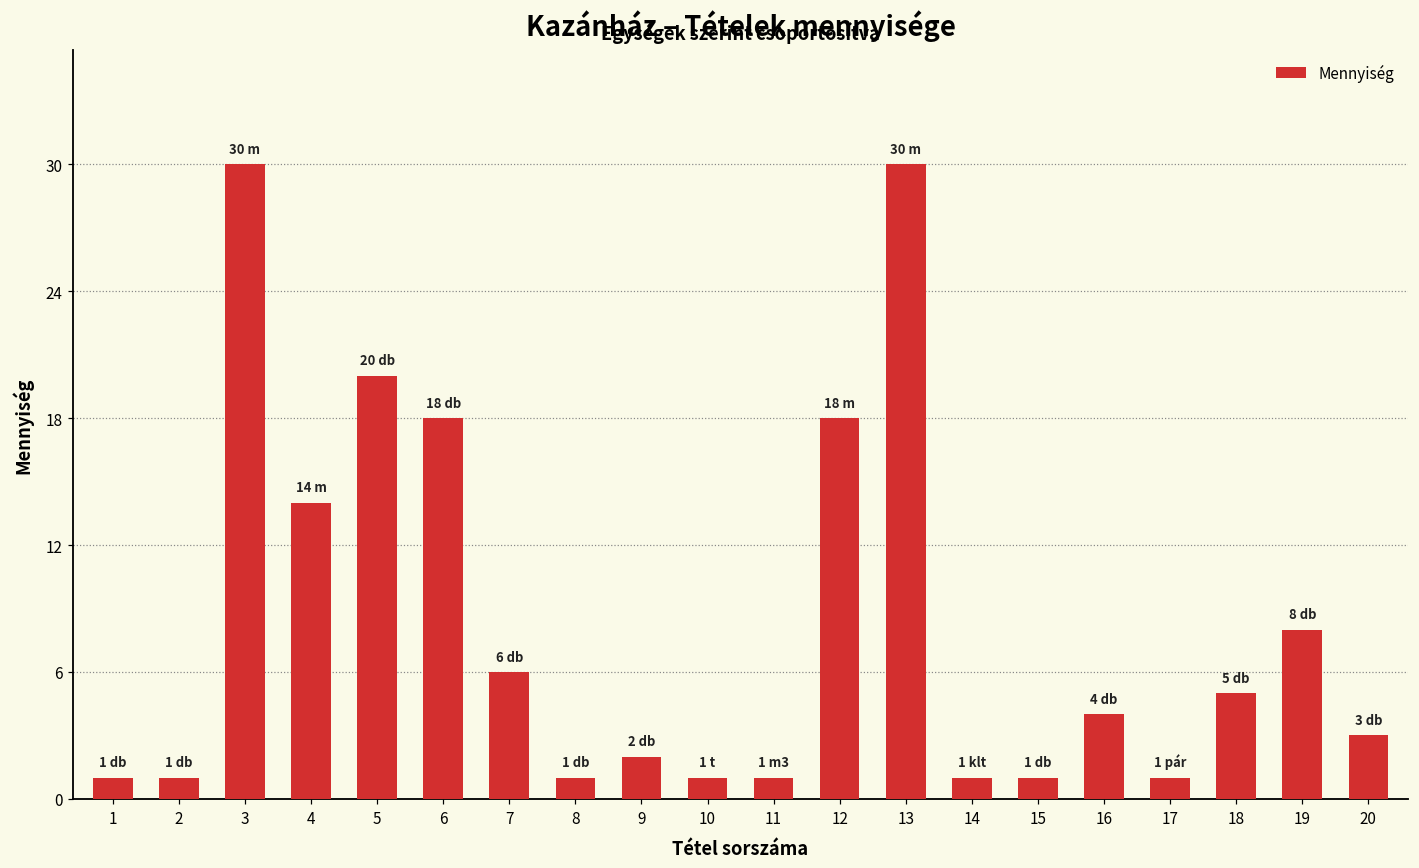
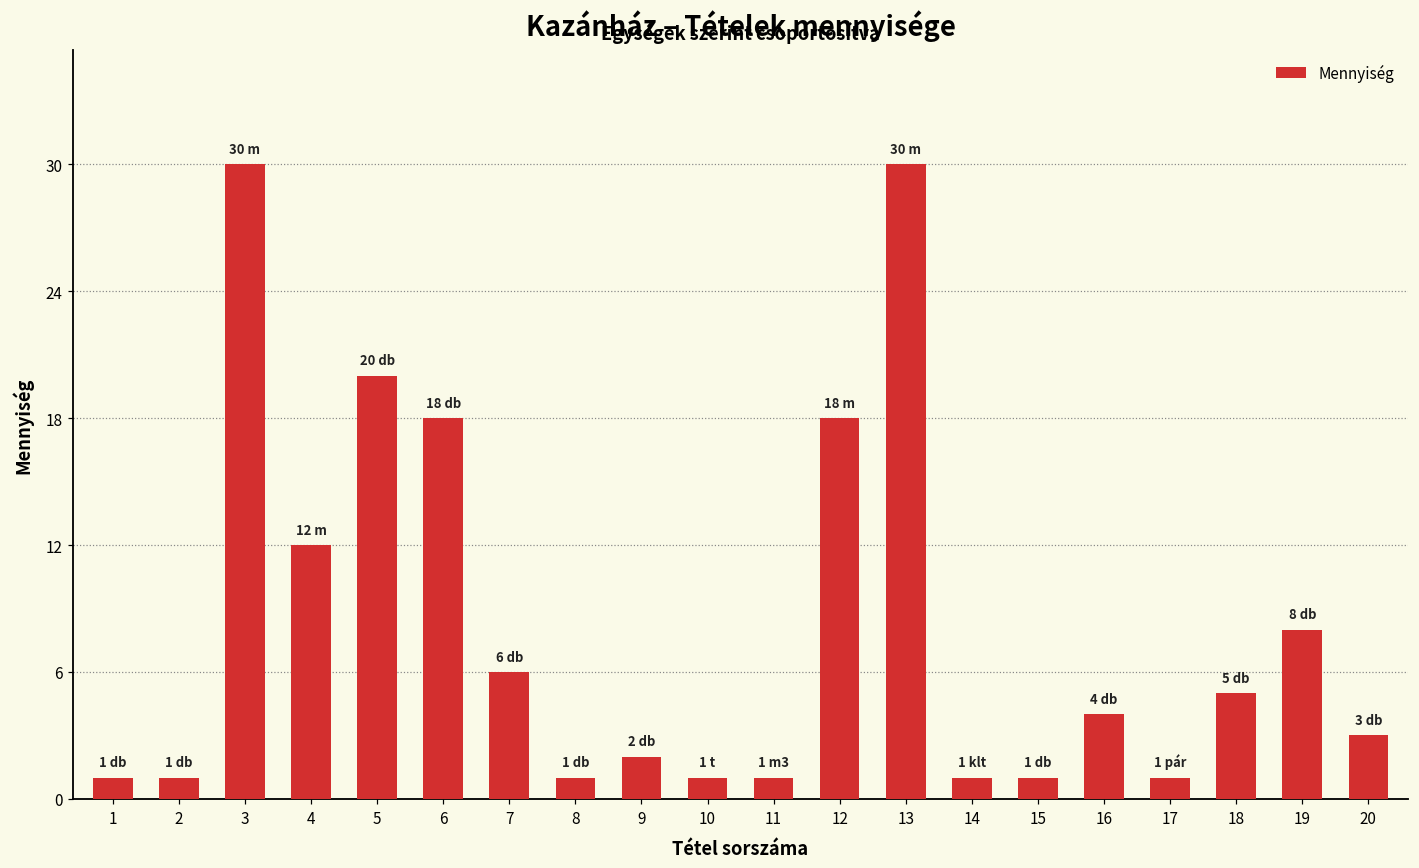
4: 14 -> 12
